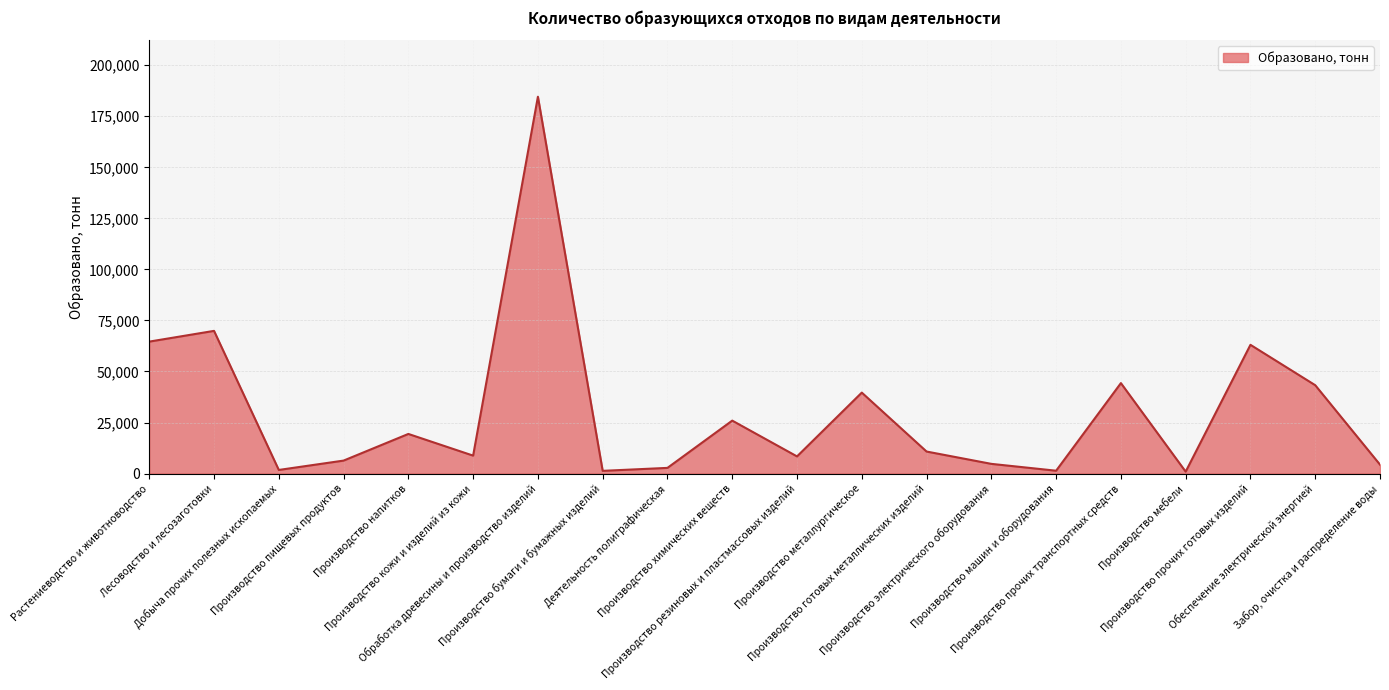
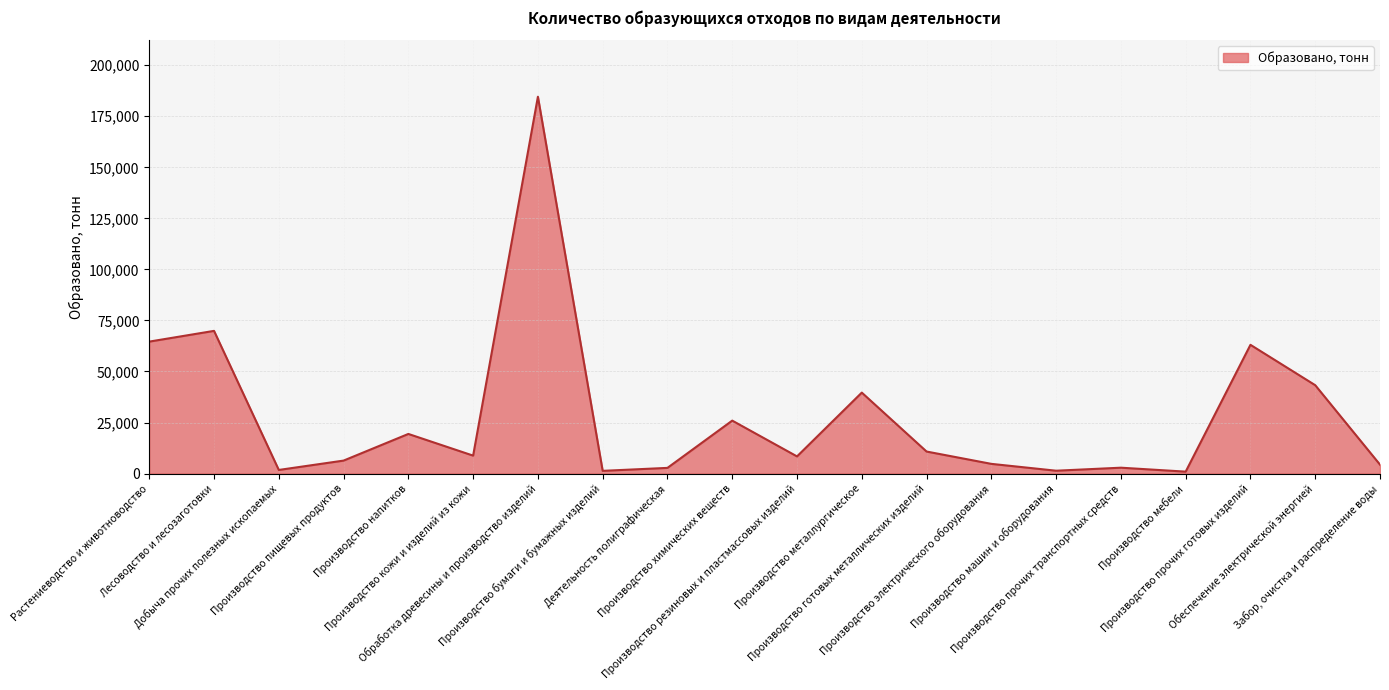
Производство прочих транспортных средств: 44,000 -> 3,000
